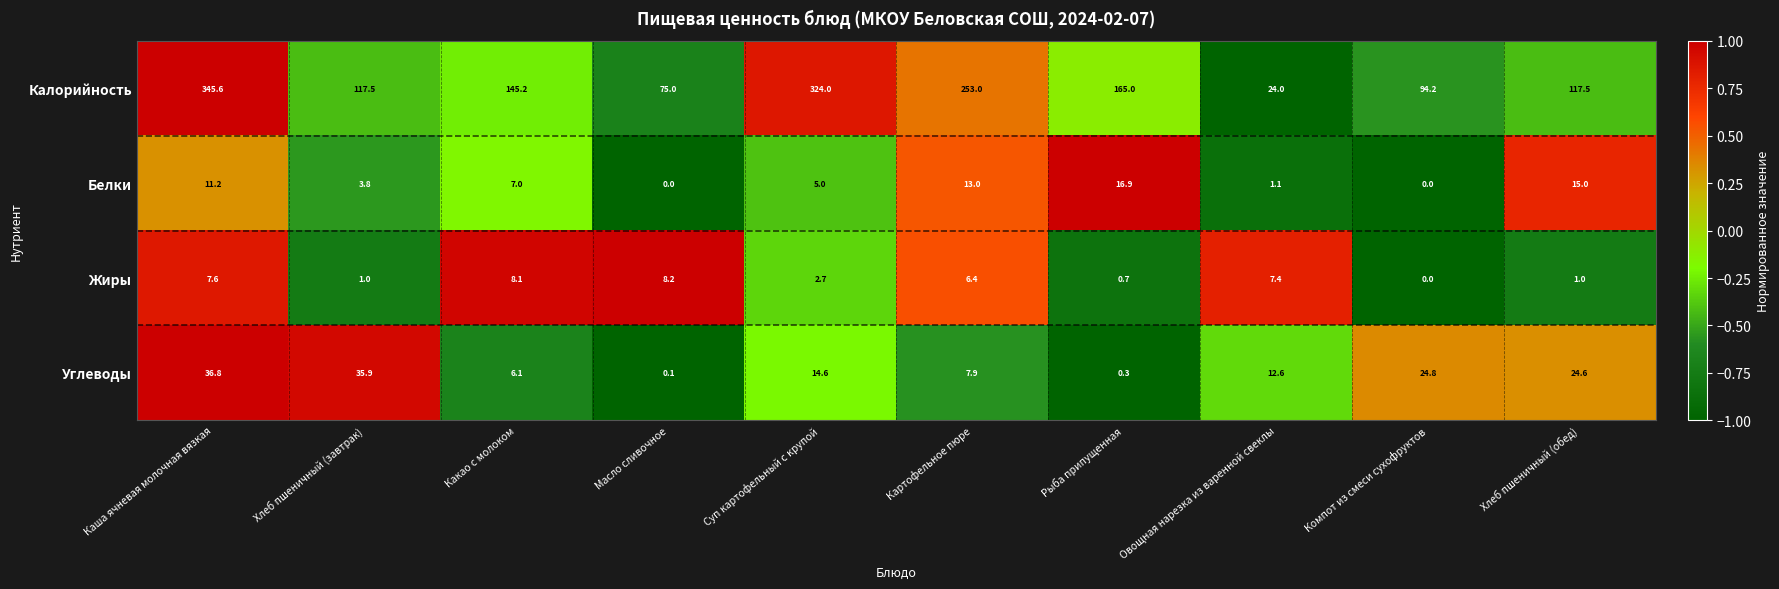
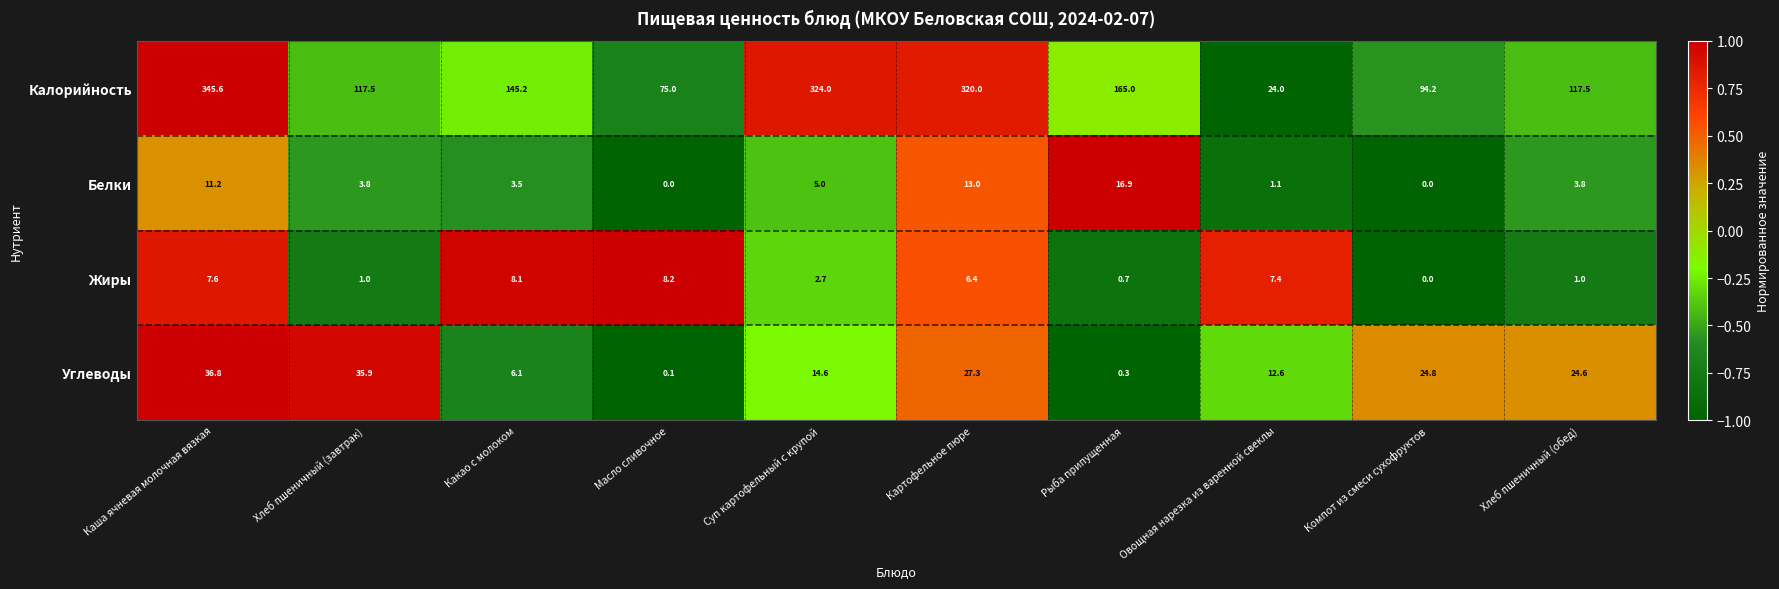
Калорийность, Картофельное пюре: 253.0 -> 320.0
Белки, Какао с молоком: 7.0 -> 3.5
Белки, Хлеб пшеничный (обед): 15.0 -> 3.8
Углеводы, Картофельное пюре: 7.9 -> 27.3
